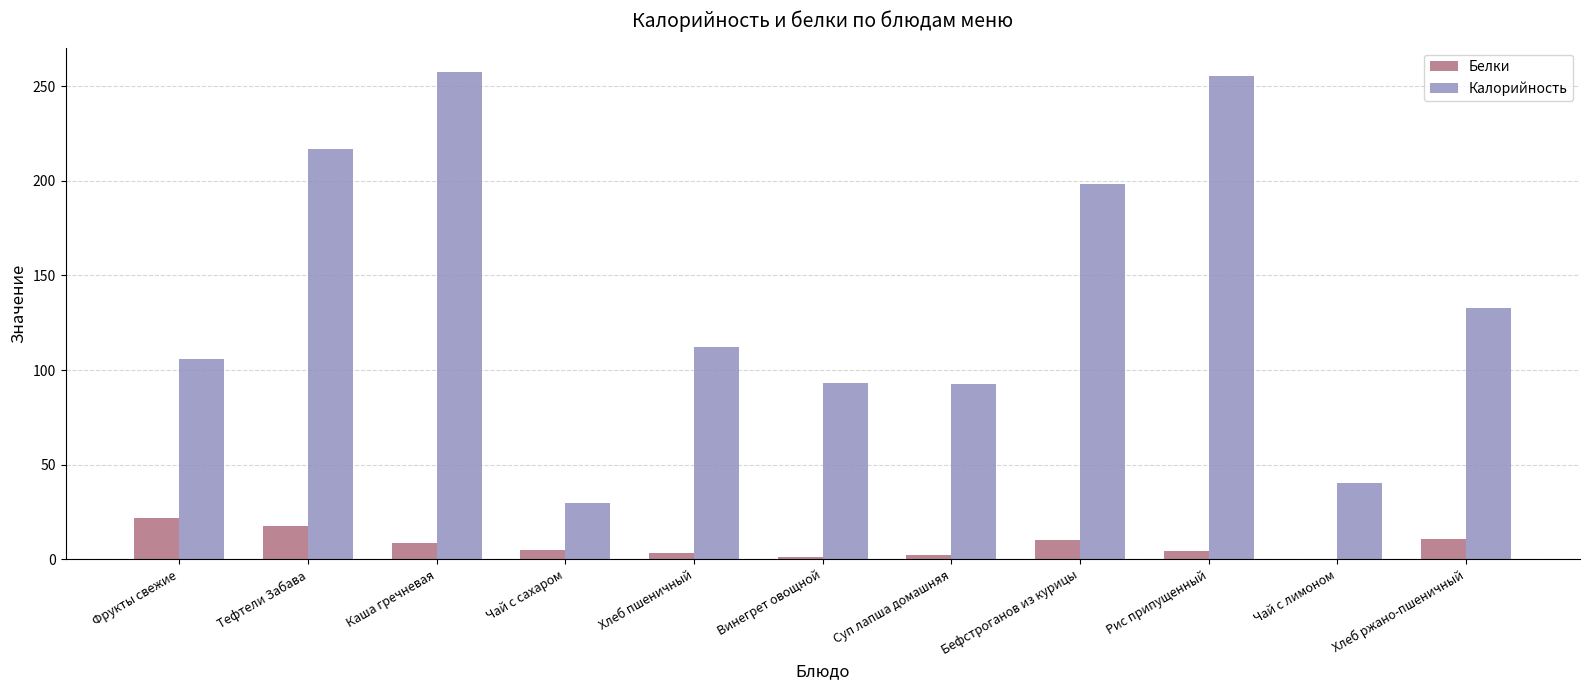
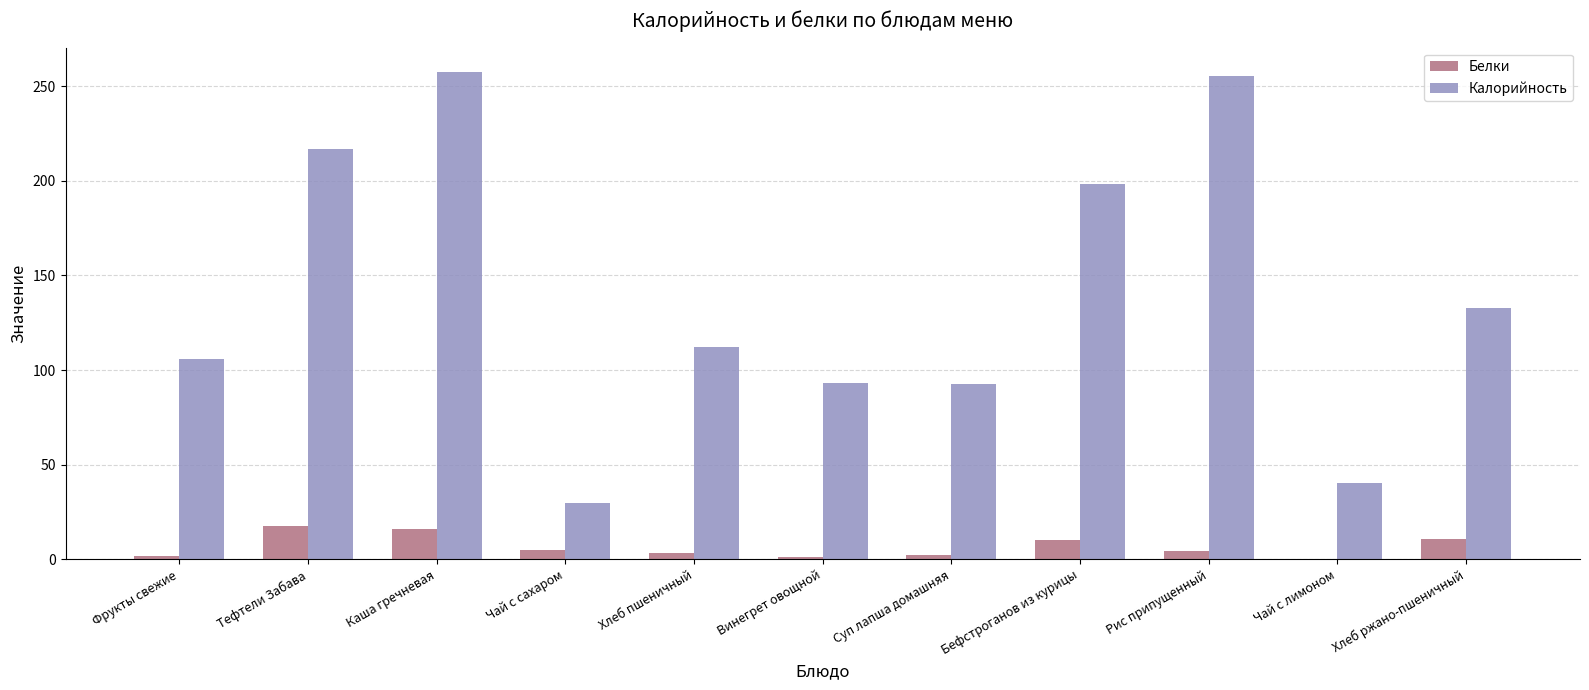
Белки, Фрукты свежие: 22 -> 2
Белки, Каша гречневая: 8 -> 16
